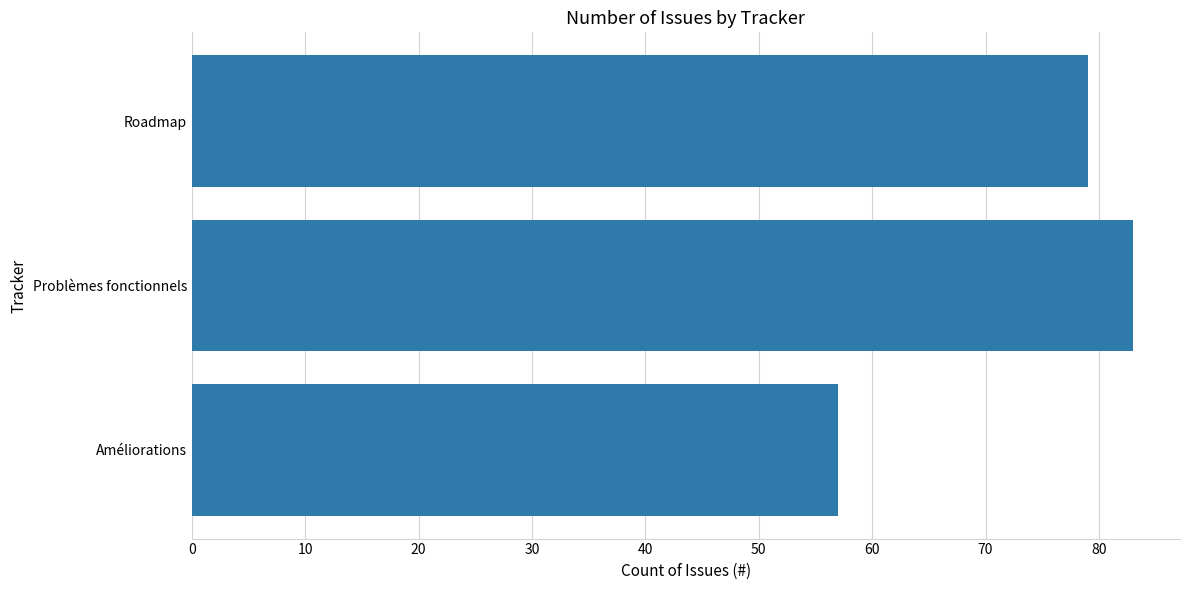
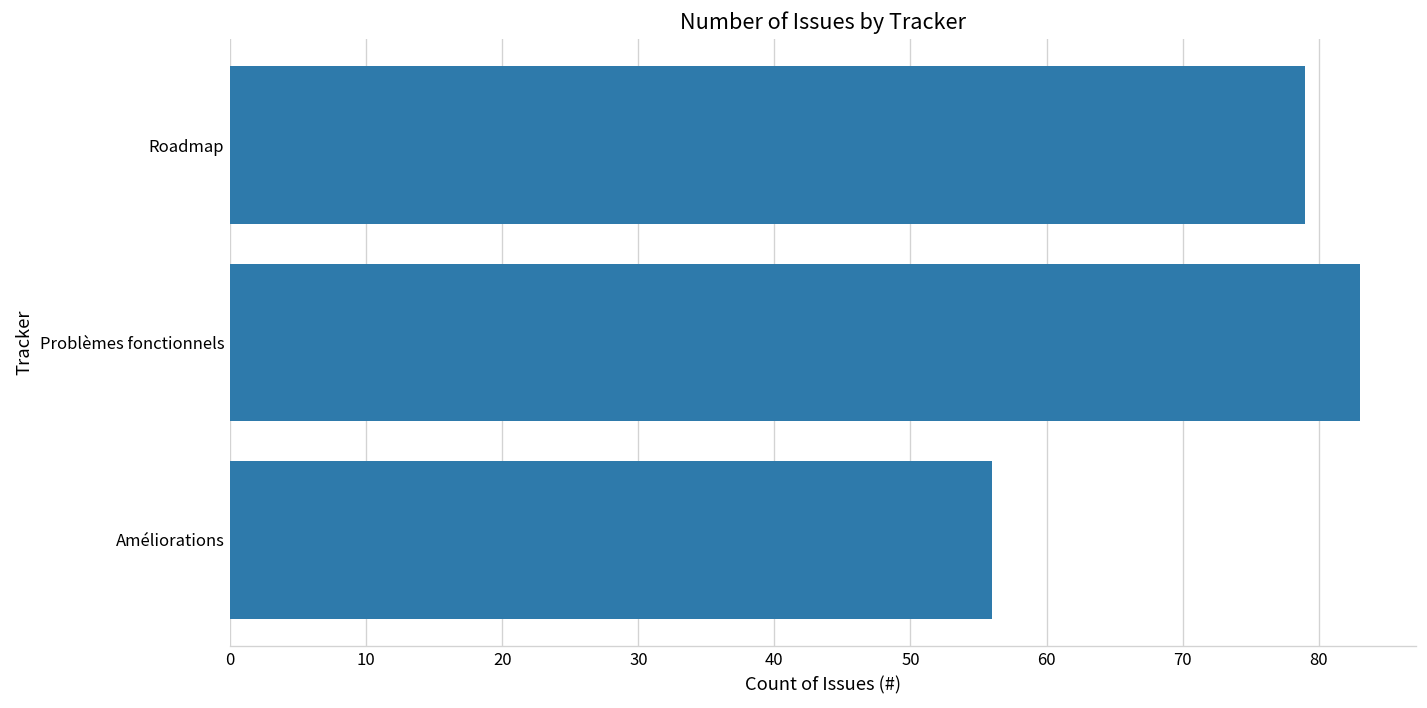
Améliorations: 57 -> 56
